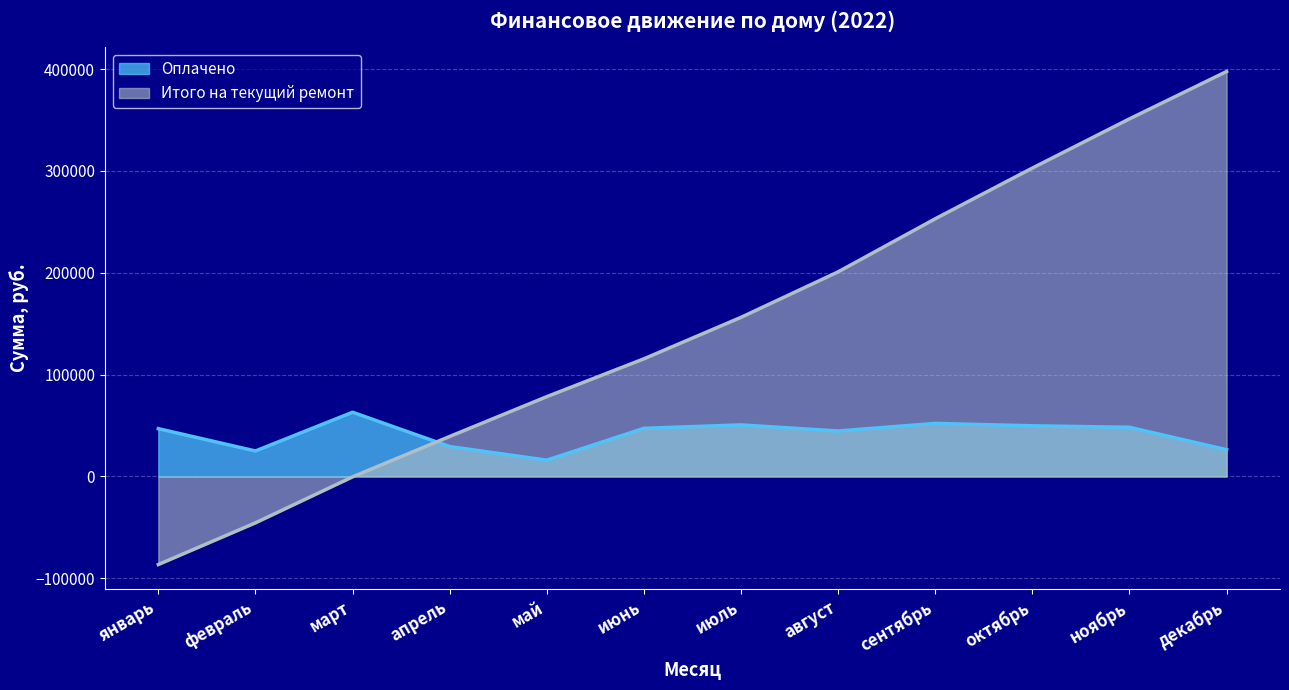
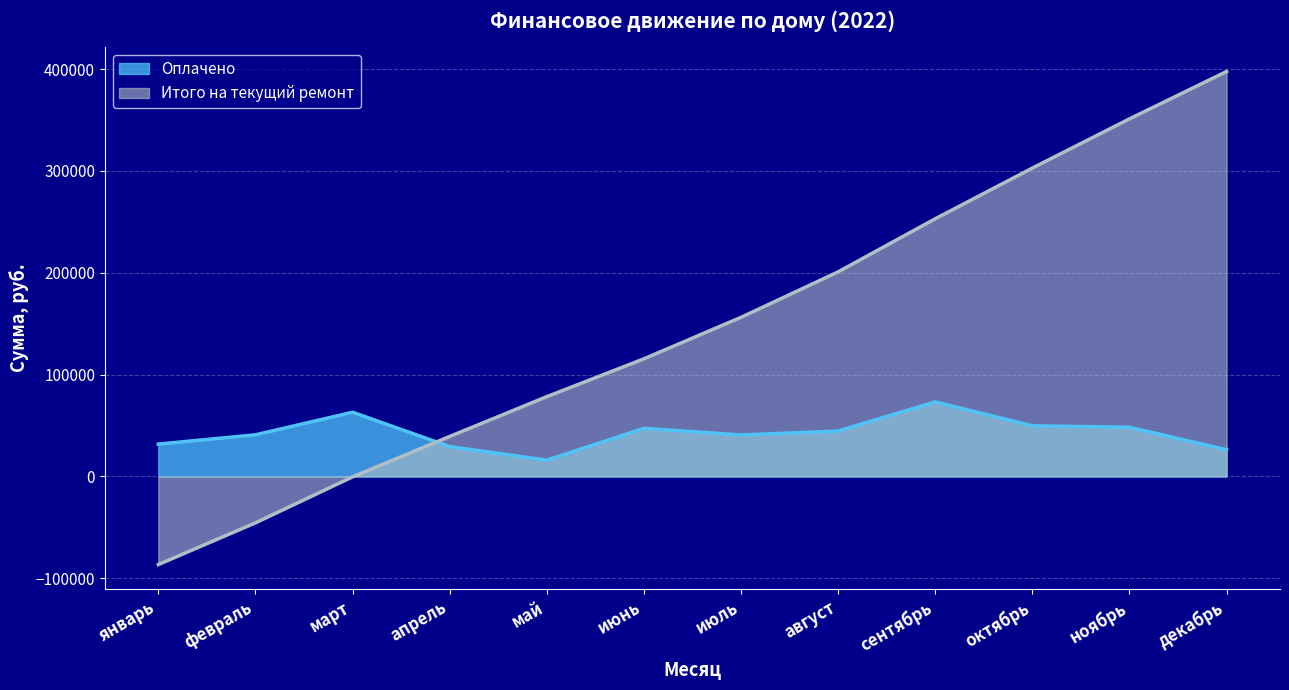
Оплачено, январь: 47000 -> 32000
Оплачено, февраль: 25000 -> 41000
Оплачено, июль: 51000 -> 41000
Оплачено, сентябрь: 52000 -> 73000
